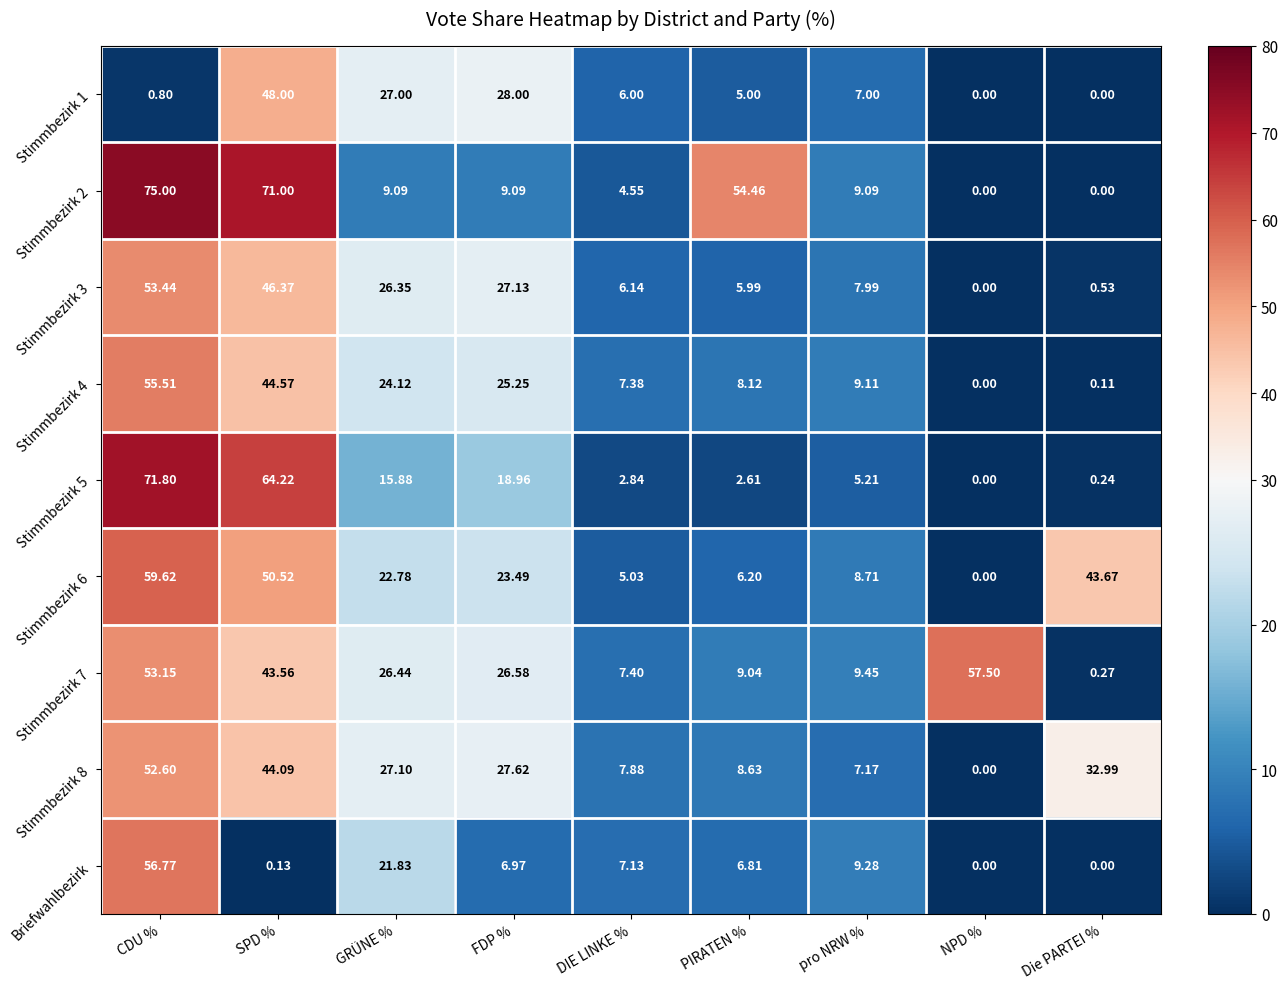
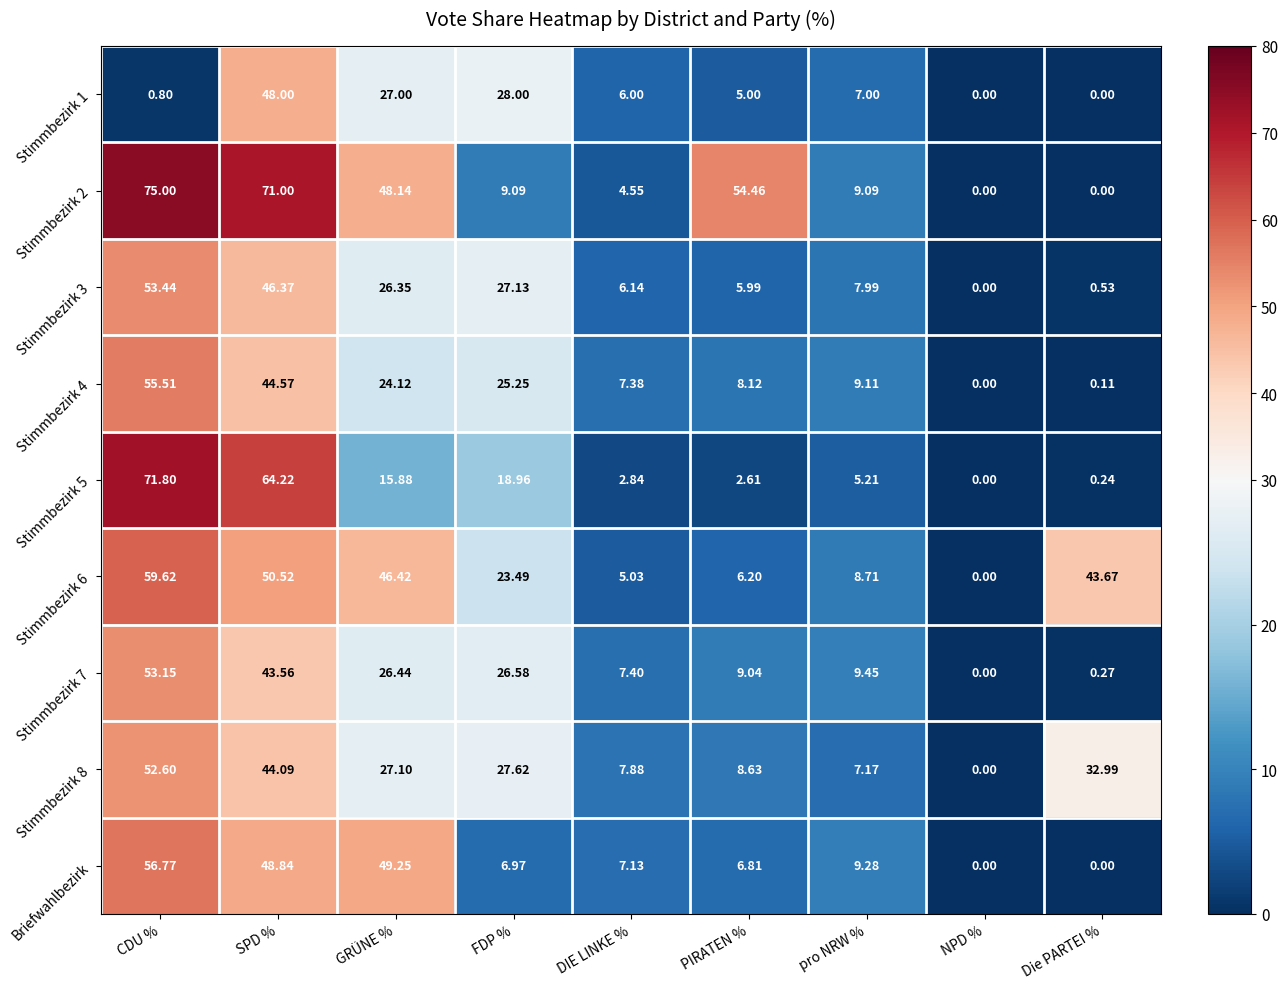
Stimmbezirk 2, GRÜNE %: 9.09 -> 48.14
Stimmbezirk 6, GRÜNE %: 22.78 -> 46.42
Stimmbezirk 7, NPD %: 57.50 -> 0.00
Briefwahlbezirk, SPD %: 0.13 -> 48.84
Briefwahlbezirk, GRÜNE %: 21.83 -> 49.25
